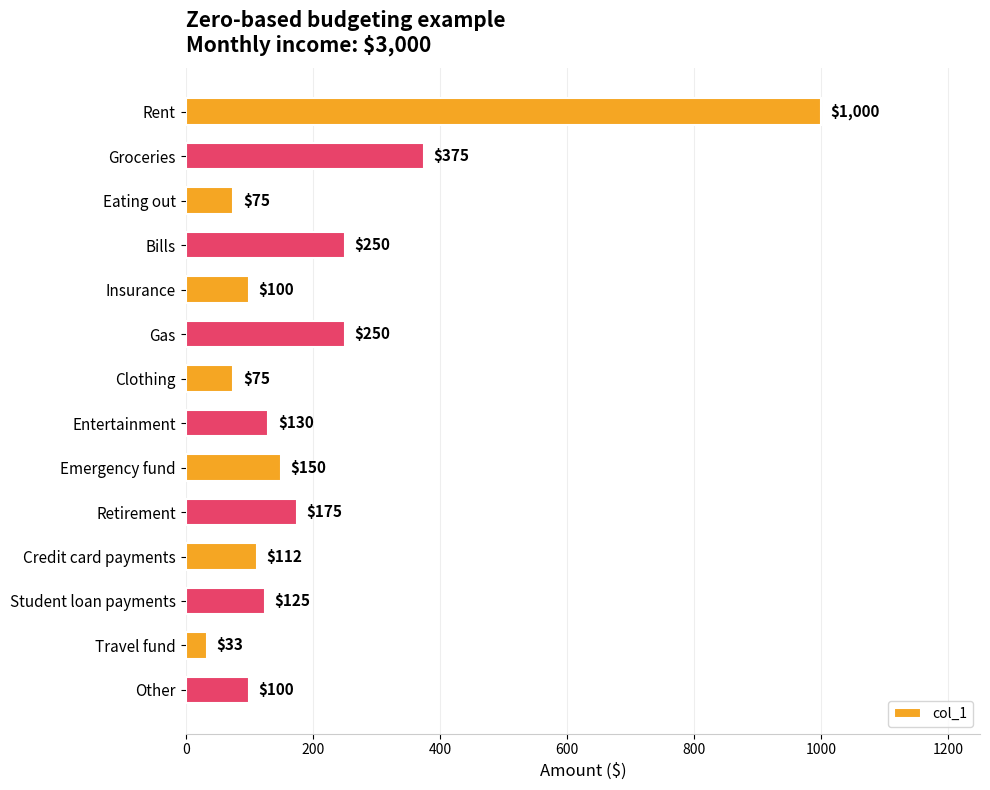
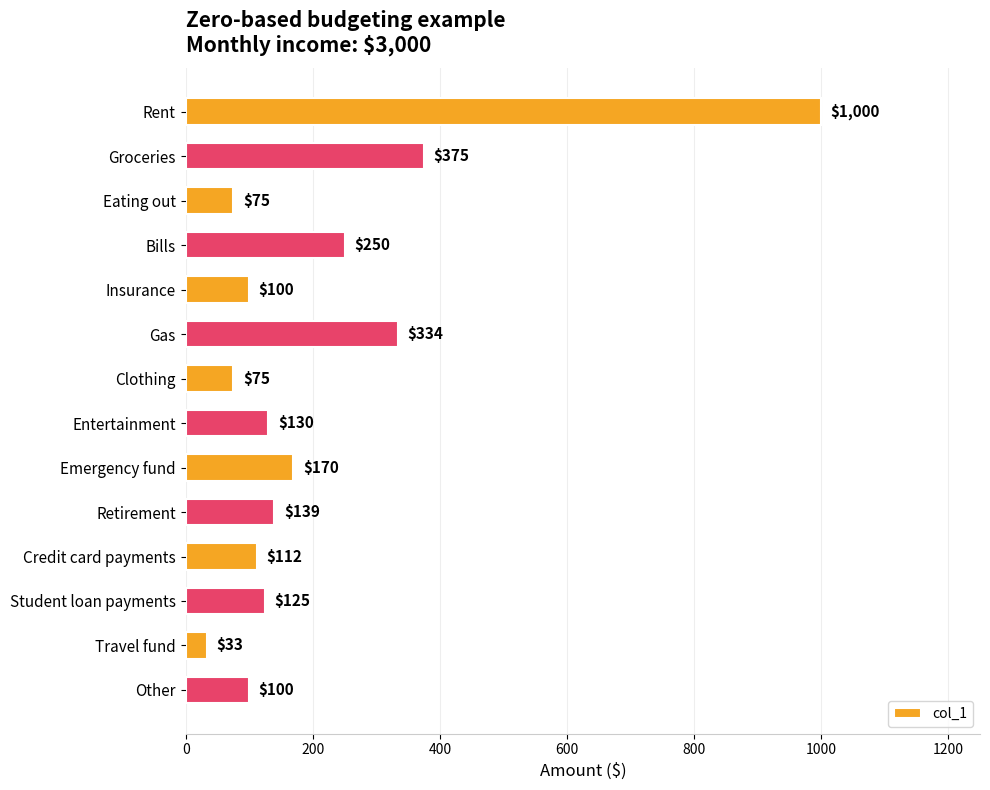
Gas: $250 -> $334
Emergency fund: $150 -> $170
Retirement: $175 -> $139
